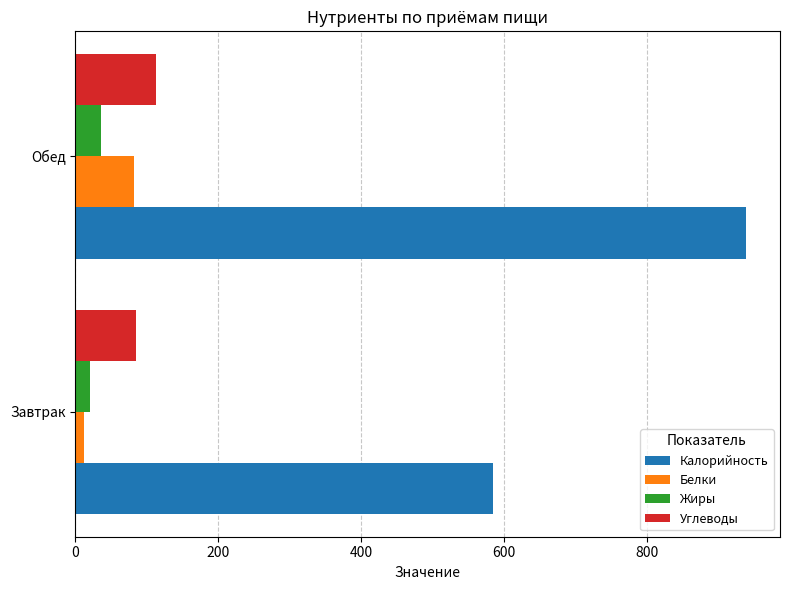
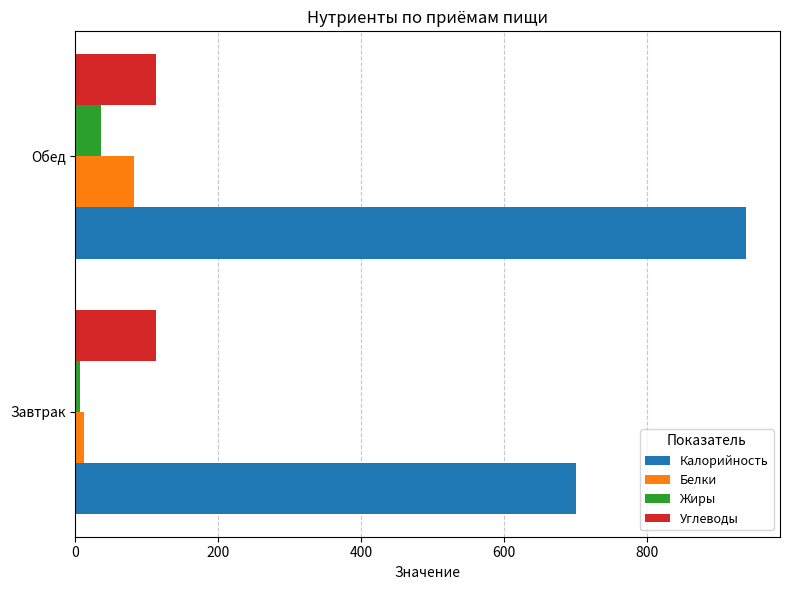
Углеводы, Завтрак: 80 -> 110
Жиры, Завтрак: 20 -> 10
Калорийность, Завтрак: 580 -> 700
